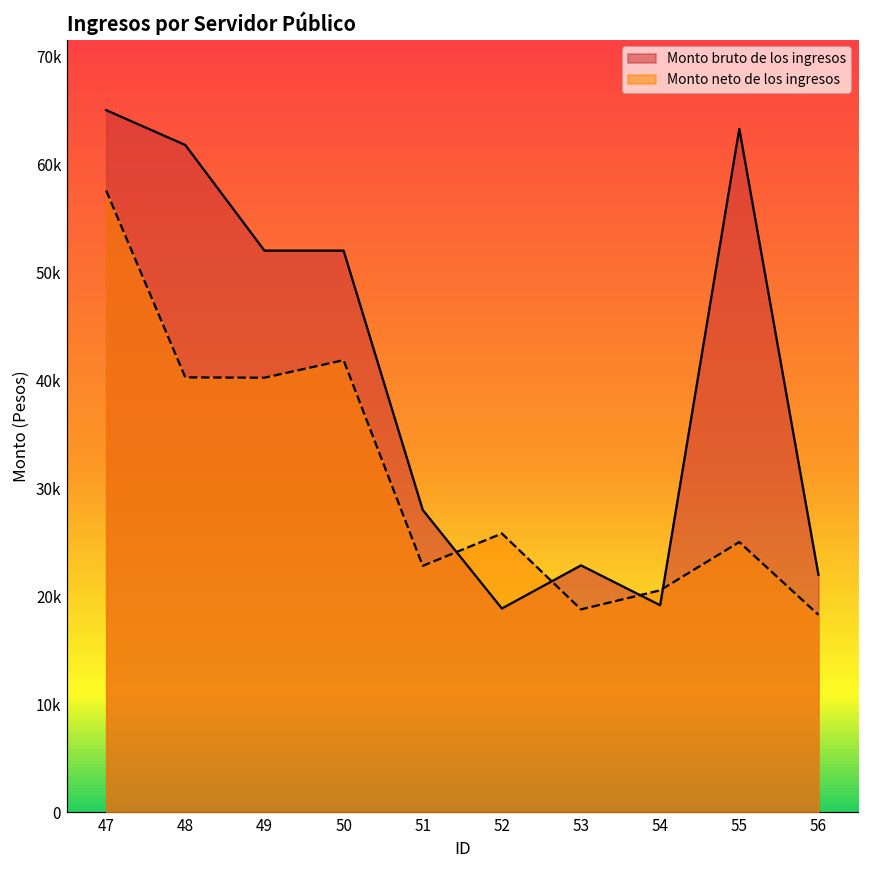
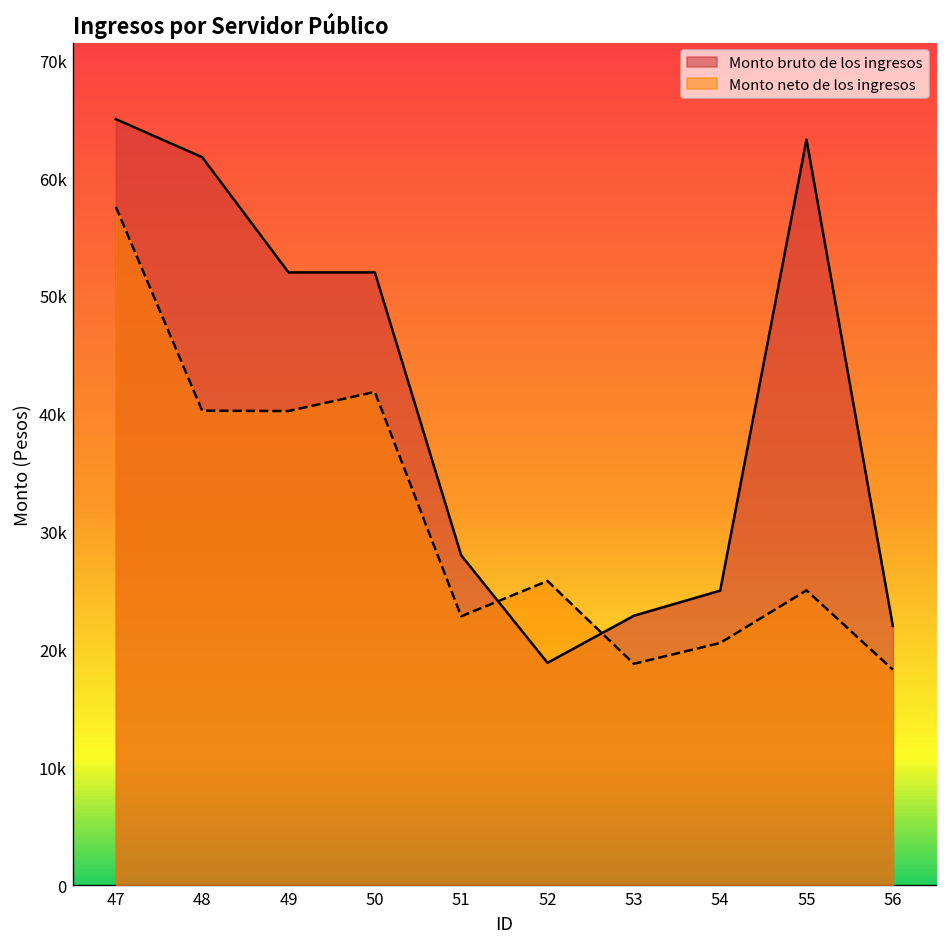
Monto bruto de los ingresos, 54: 19000 -> 25000
